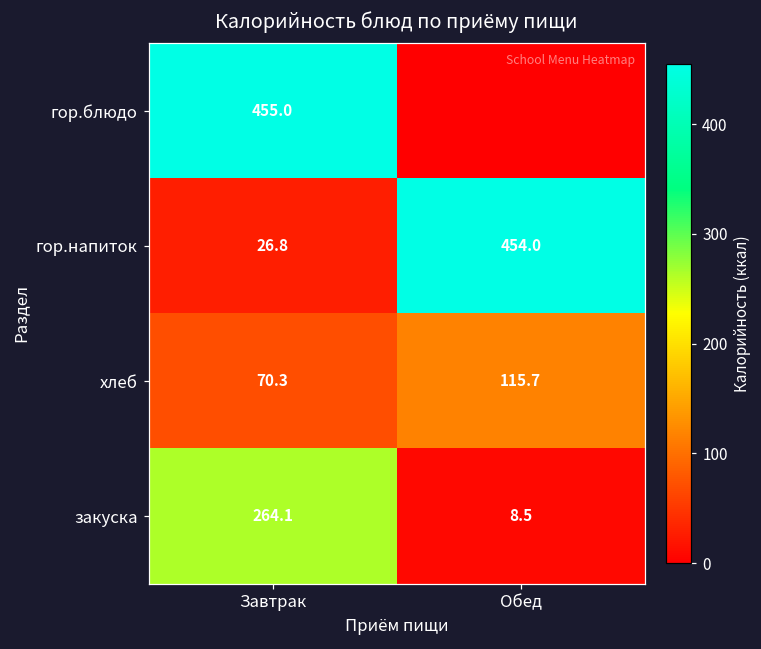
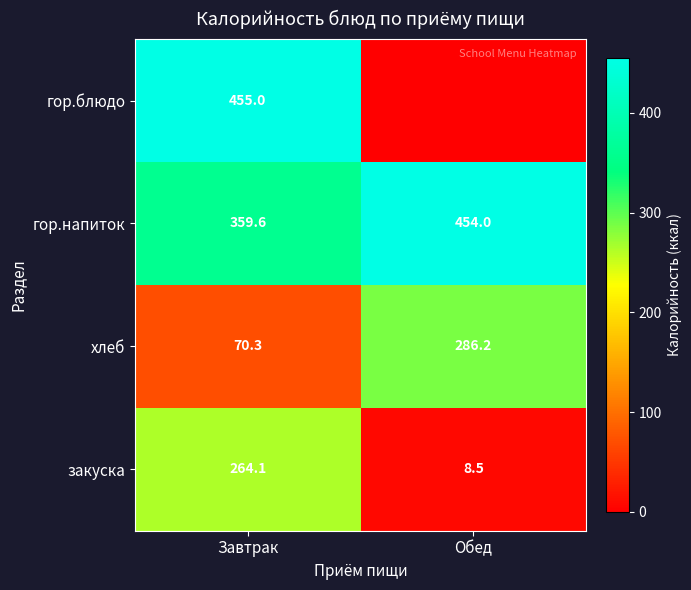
гор.напиток, Завтрак: 26.8 -> 359.6
хлеб, Обед: 115.7 -> 286.2
